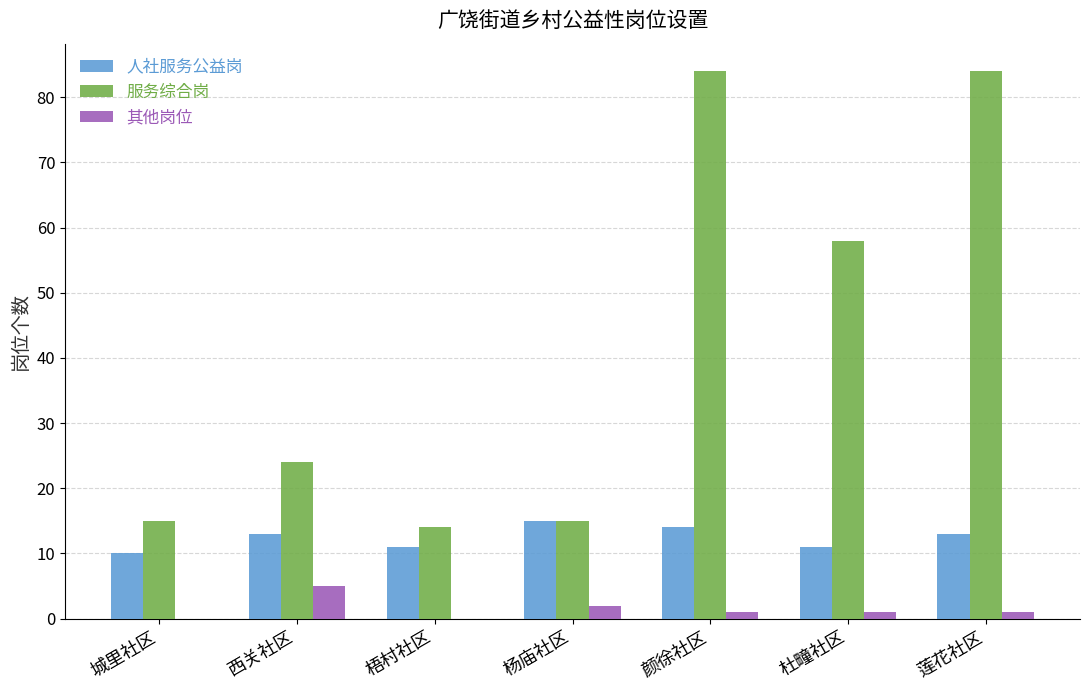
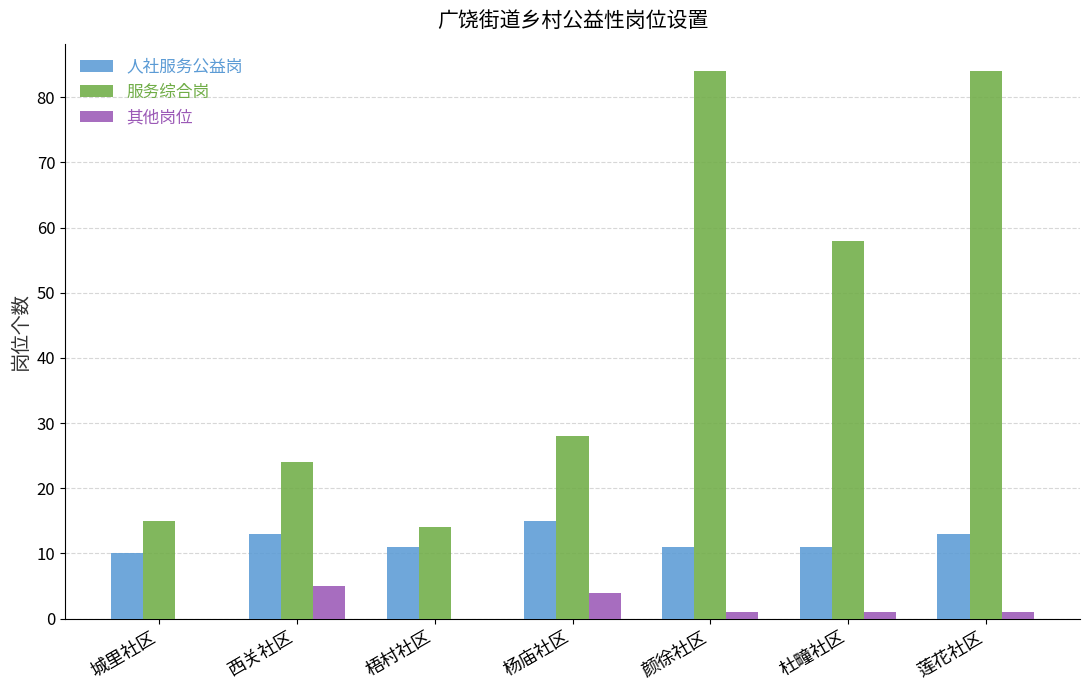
服务综合岗, 杨庙社区: 15 -> 28
其他岗位, 杨庙社区: 2 -> 4
人社服务公益岗, 颜徐社区: 14 -> 11
